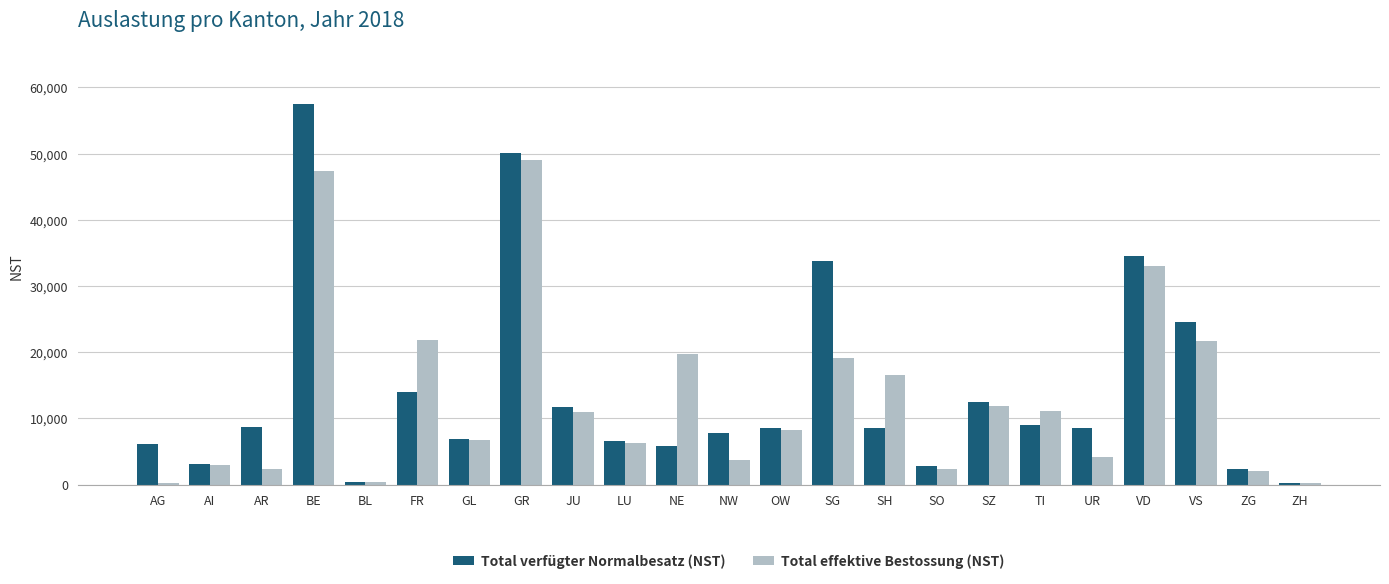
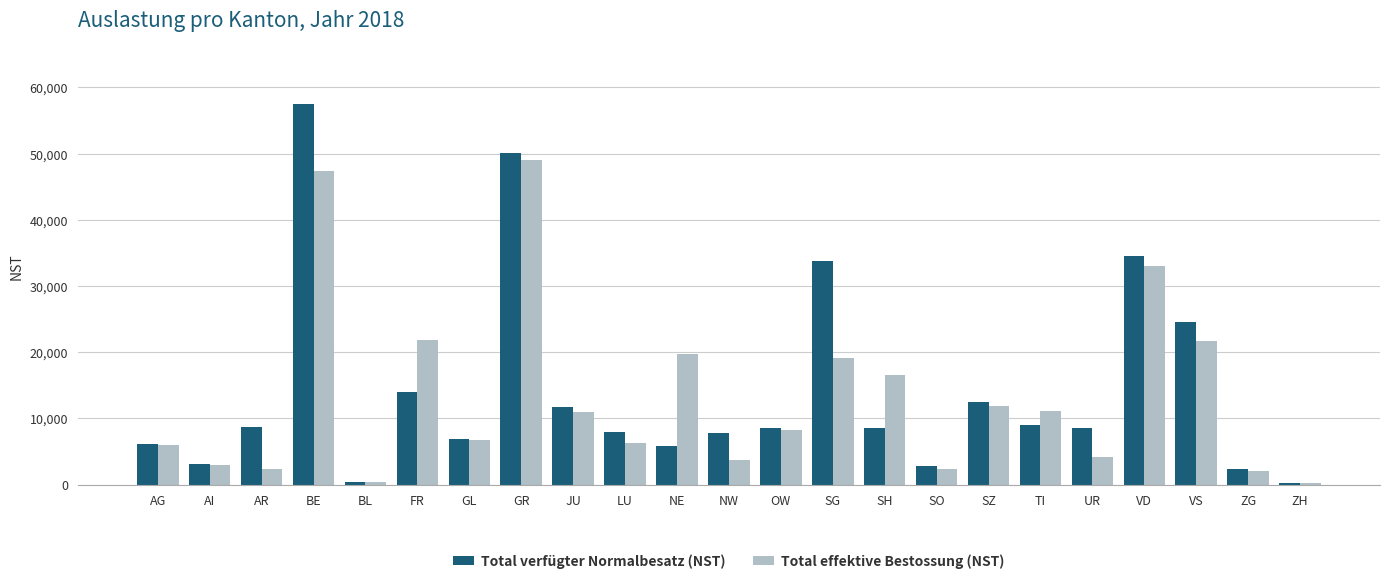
Total effektive Bestossung (NST), AG: 0 -> 6,000
Total verfügter Normalbesatz (NST), LU: 7,000 -> 8,000
